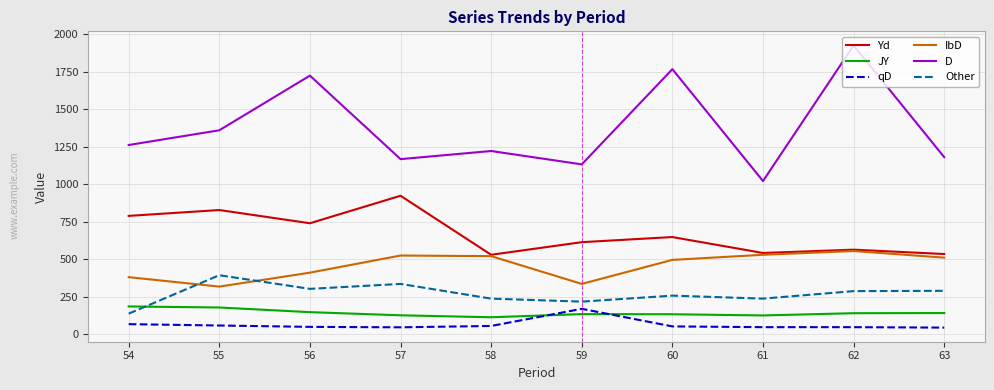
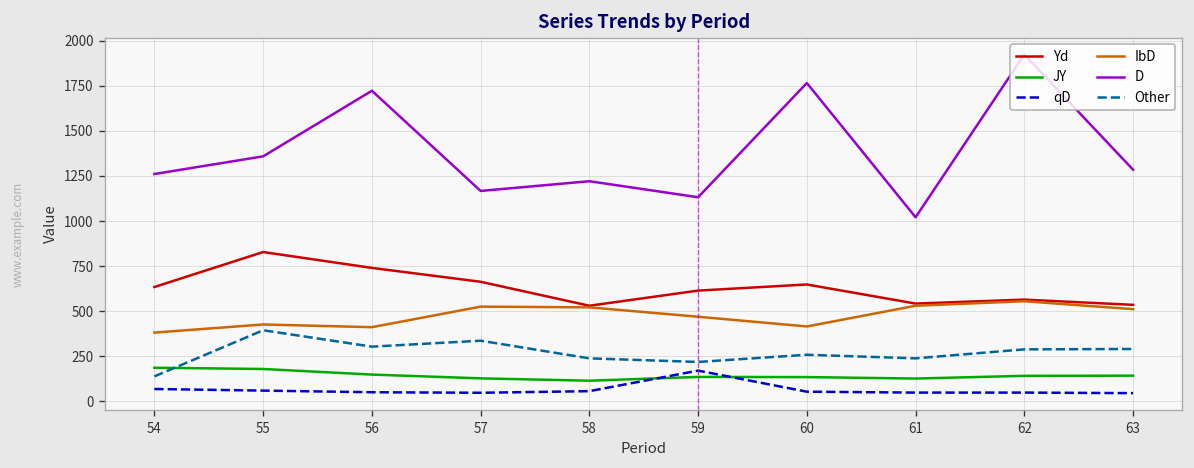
Yd, 54: 790 -> 630
IbD, 55: 320 -> 430
Yd, 57: 920 -> 660
IbD, 59: 340 -> 470
IbD, 60: 500 -> 420
D, 63: 1180 -> 1290
